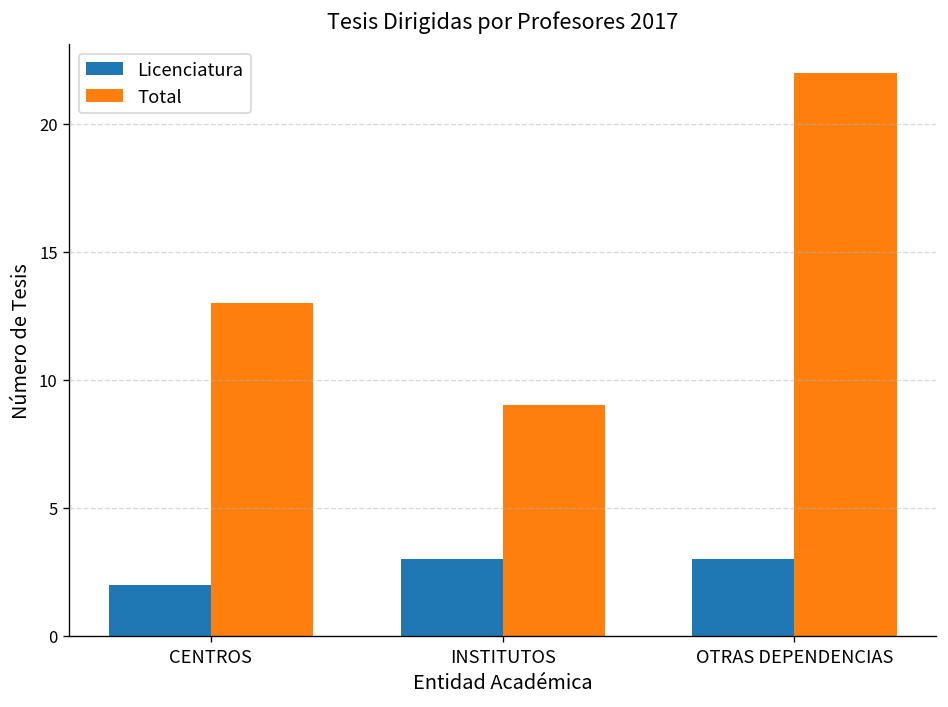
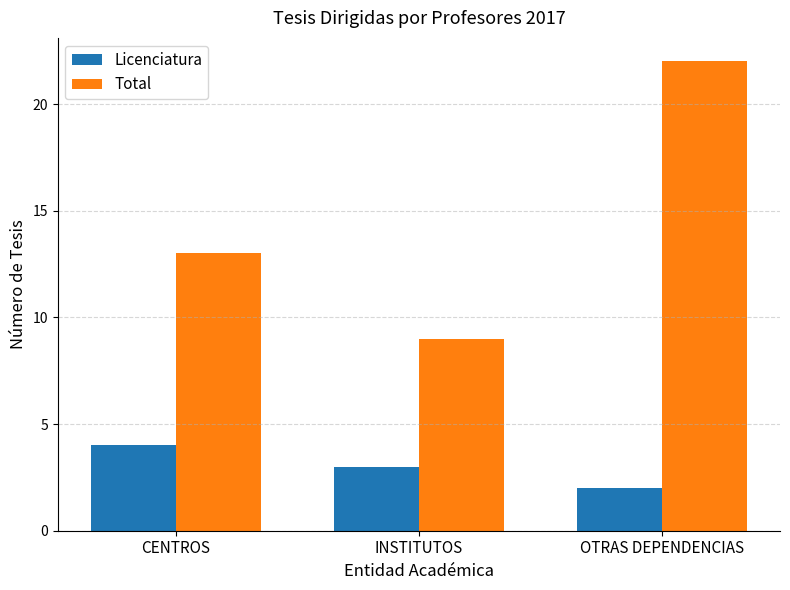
Licenciatura, CENTROS: 2 -> 4
Licenciatura, OTRAS DEPENDENCIAS: 3 -> 2
